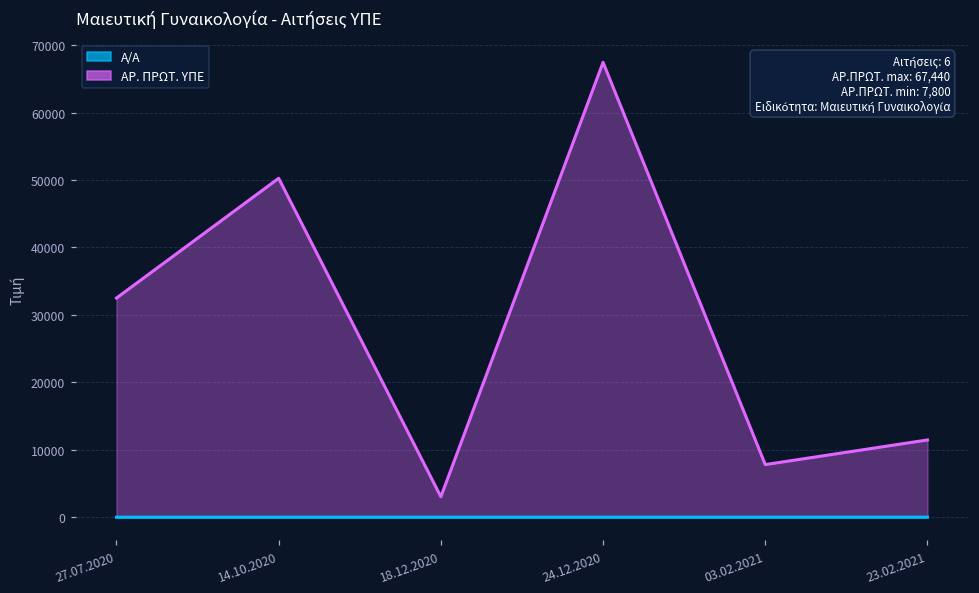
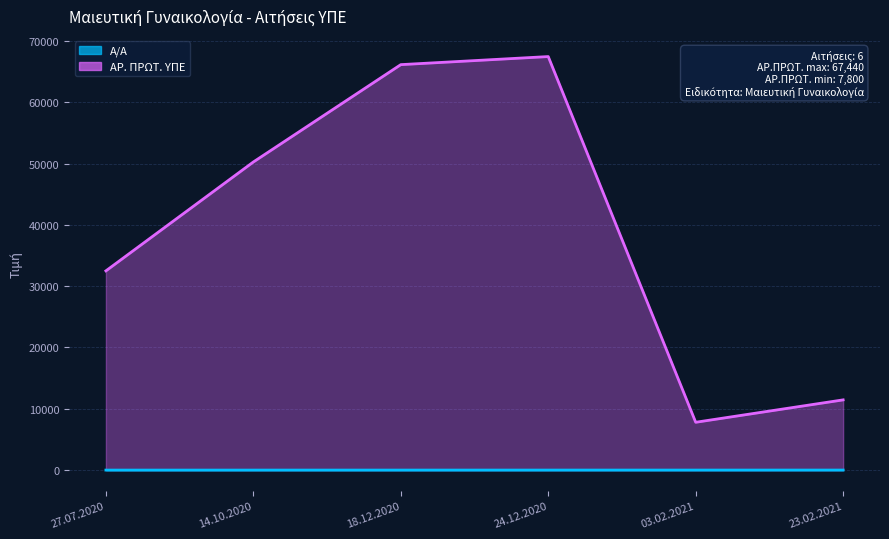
ΑΡ. ΠΡΩΤ. ΥΠΕ, 18.12.2020: 3000 -> 66000
